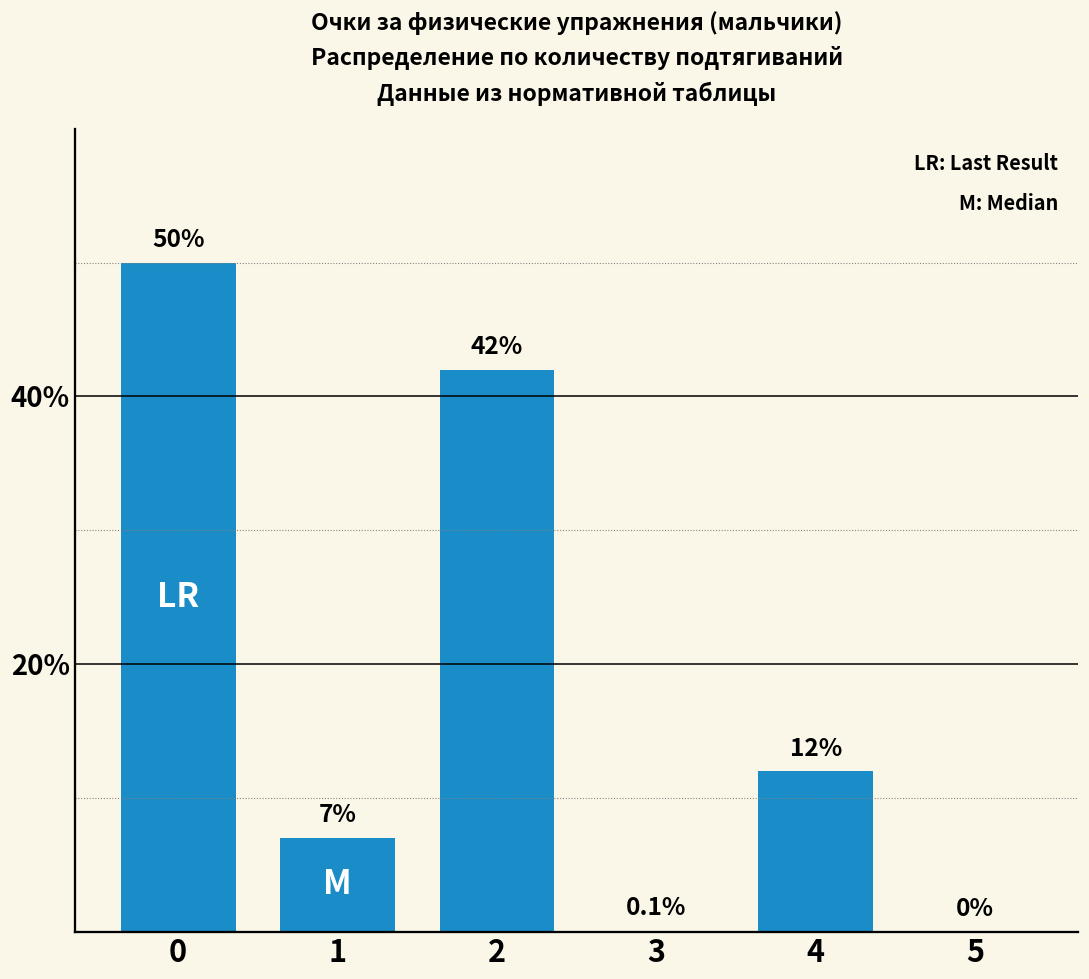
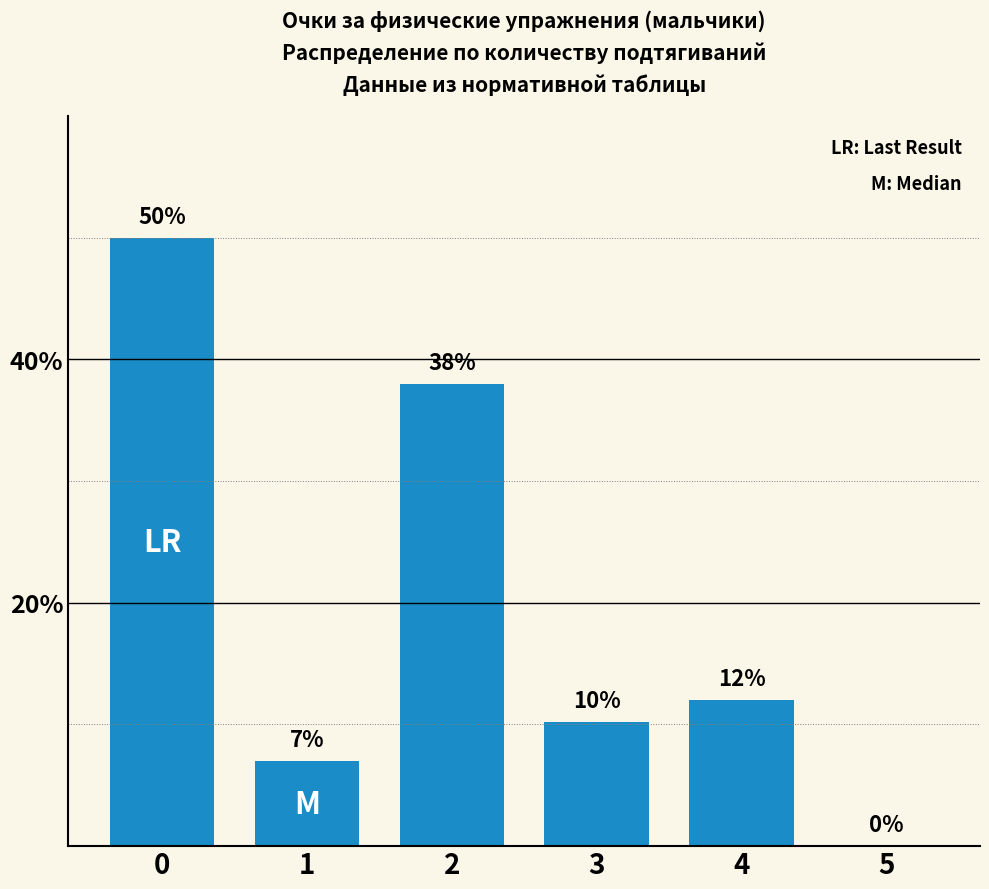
2: 42% -> 38%
3: 0.1% -> 10%
